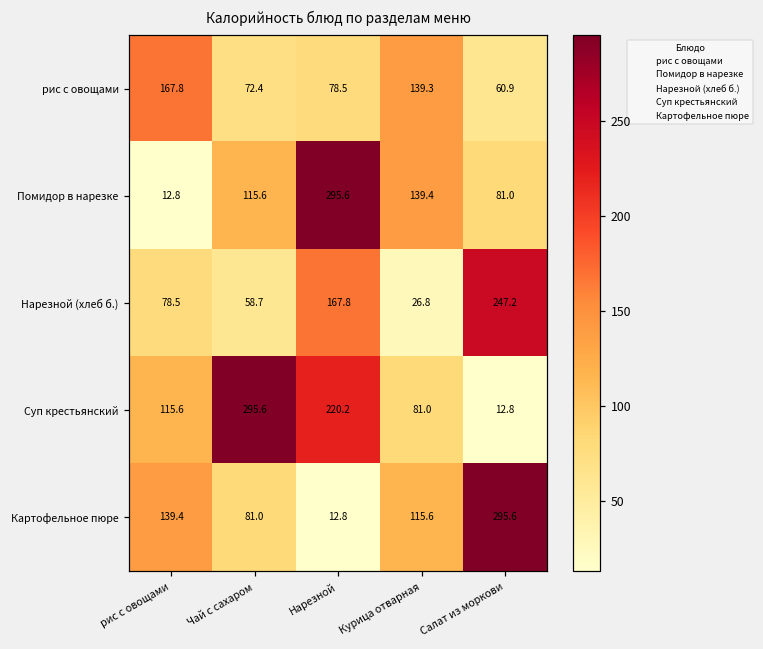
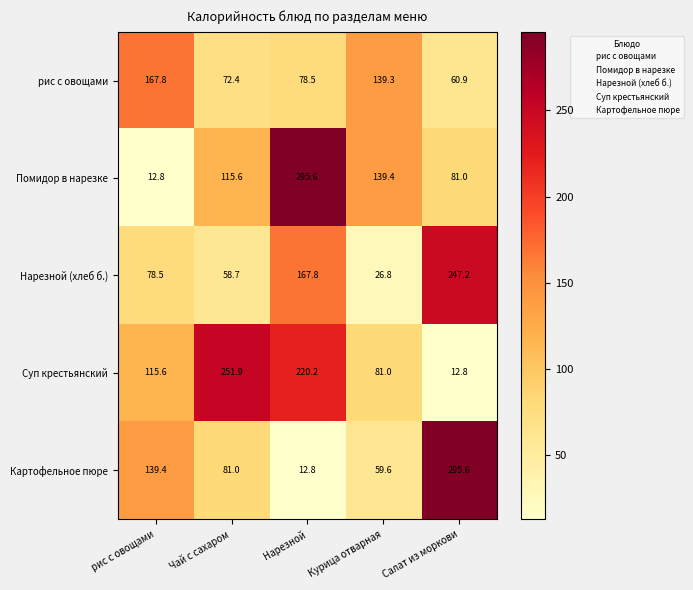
Суп крестьянский, Чай с сахаром: 295.6 -> 251.9
Картофельное пюре, Курица отварная: 115.6 -> 59.6
